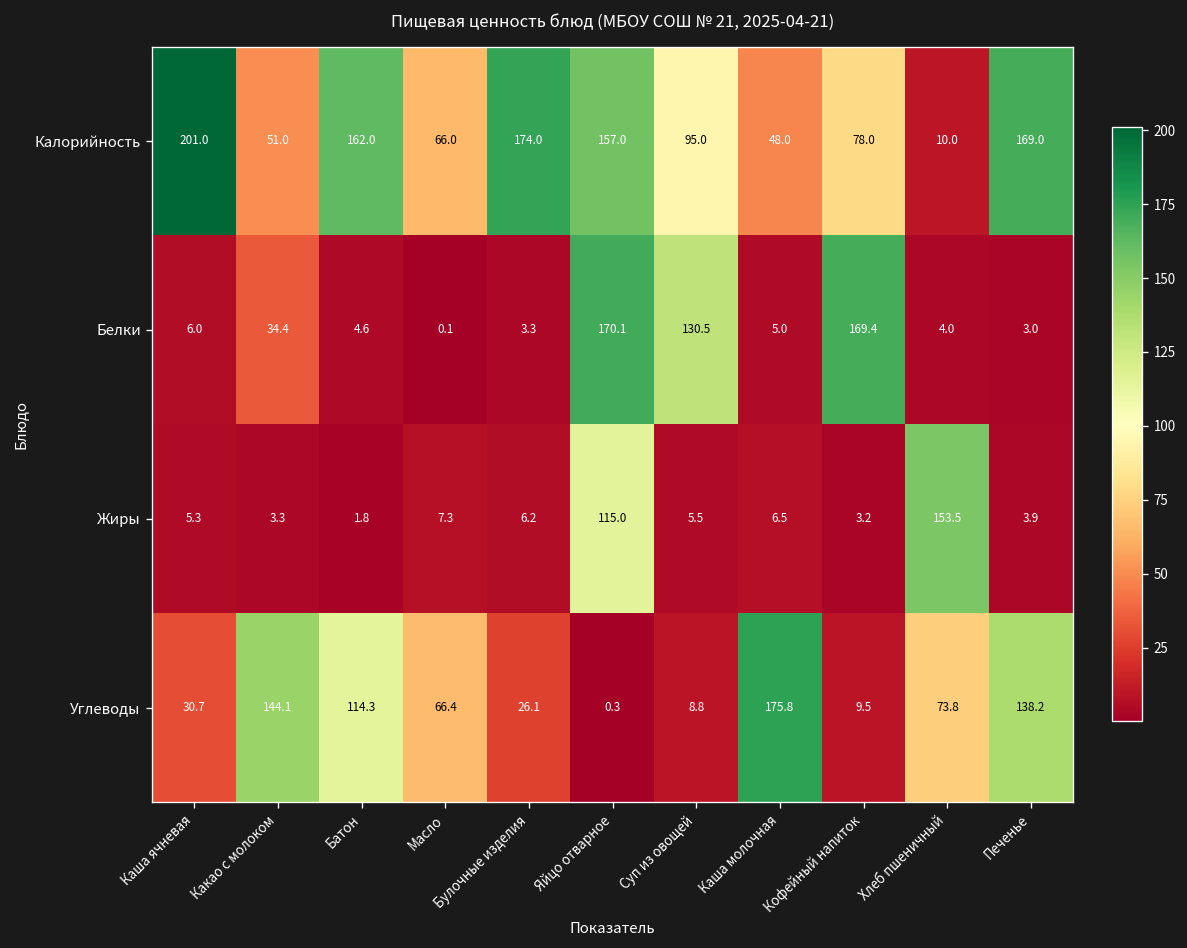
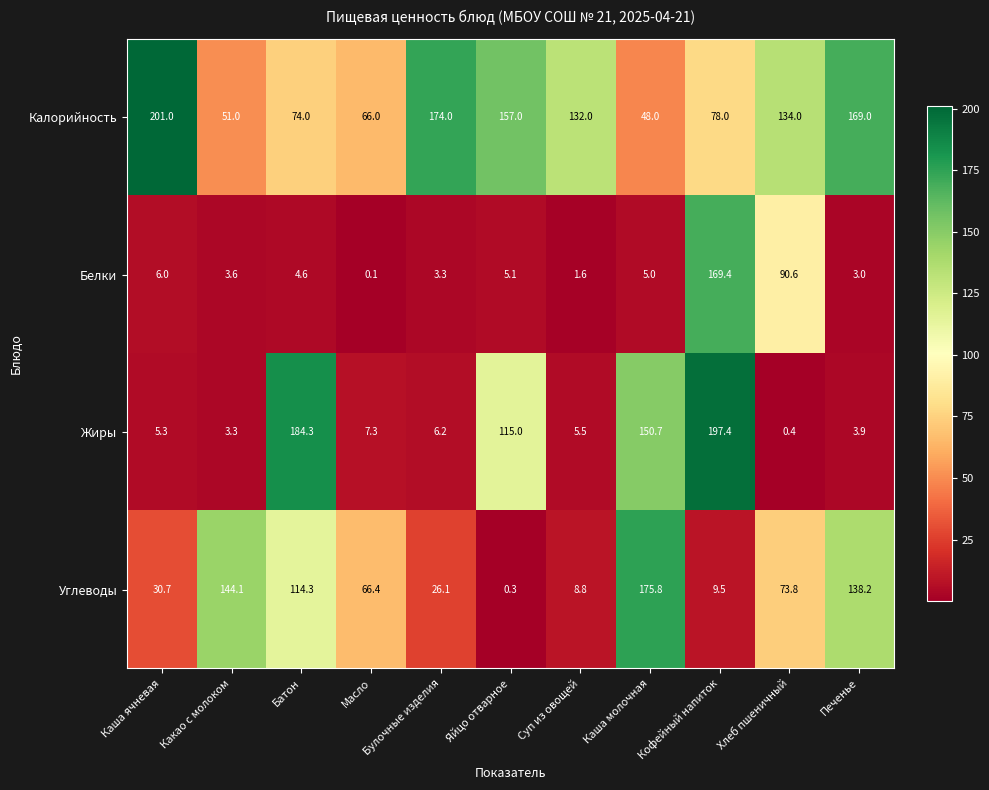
Калорийность, Батон: 162.0 -> 74.0
Калорийность, Суп из овощей: 95.0 -> 132.0
Калорийность, Хлеб пшеничный: 10.0 -> 134.0
Белки, Какао с молоком: 34.4 -> 3.6
Белки, Яйцо отварное: 170.1 -> 5.1
Белки, Суп из овощей: 130.5 -> 1.6
Белки, Хлеб пшеничный: 4.0 -> 90.6
Жиры, Батон: 1.8 -> 184.3
Жиры, Каша молочная: 6.5 -> 150.7
Жиры, Кофейный напиток: 3.2 -> 197.4
Жиры, Хлеб пшеничный: 153.5 -> 0.4
